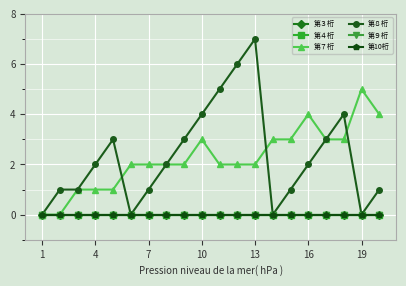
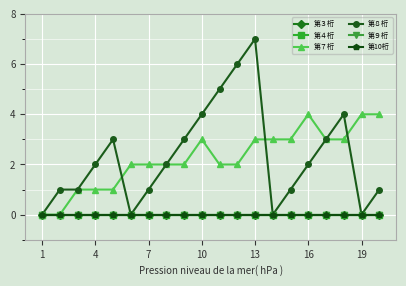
第７桁, 13: 2 -> 3
第７桁, 19: 5 -> 4
